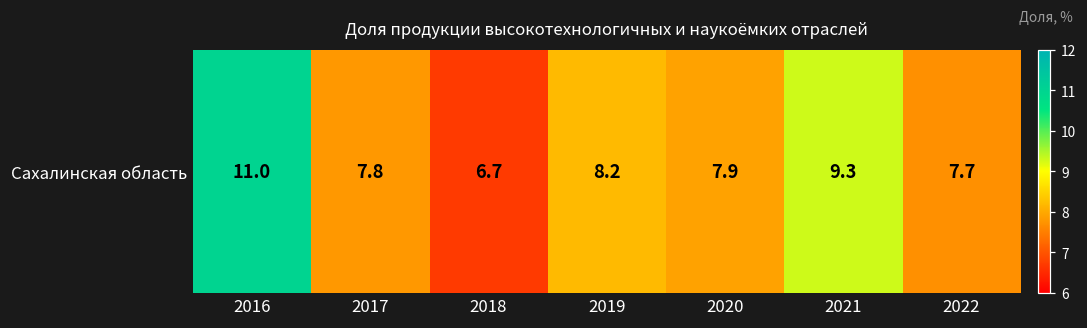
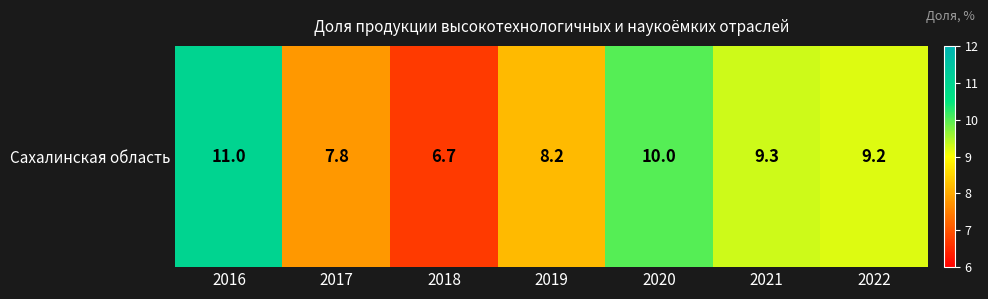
Сахалинская область, 2020: 7.9 -> 10.0
Сахалинская область, 2022: 7.7 -> 9.2
